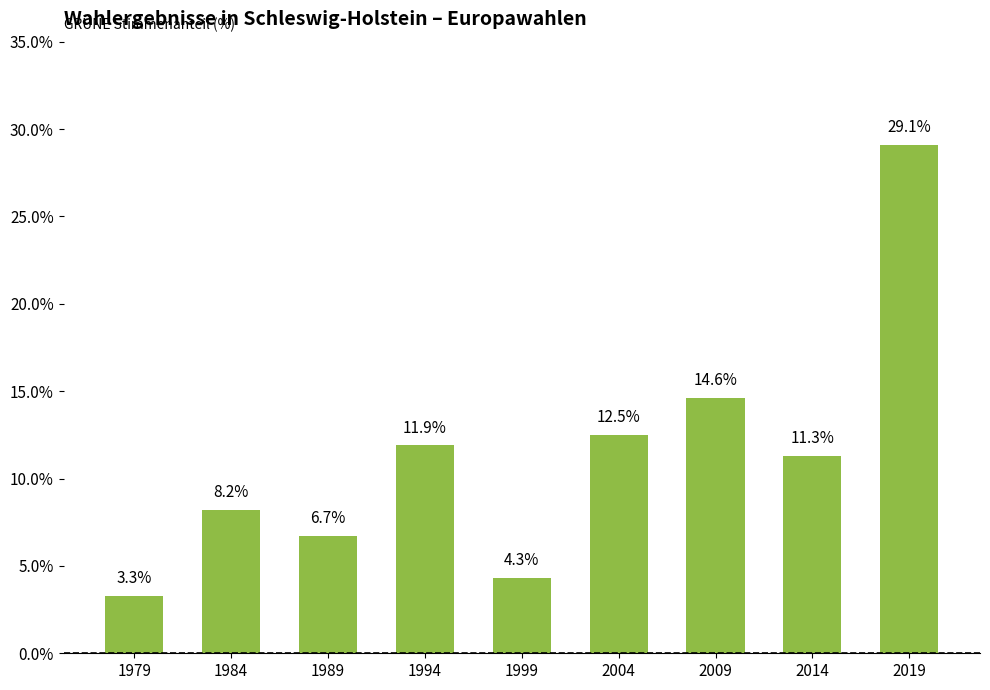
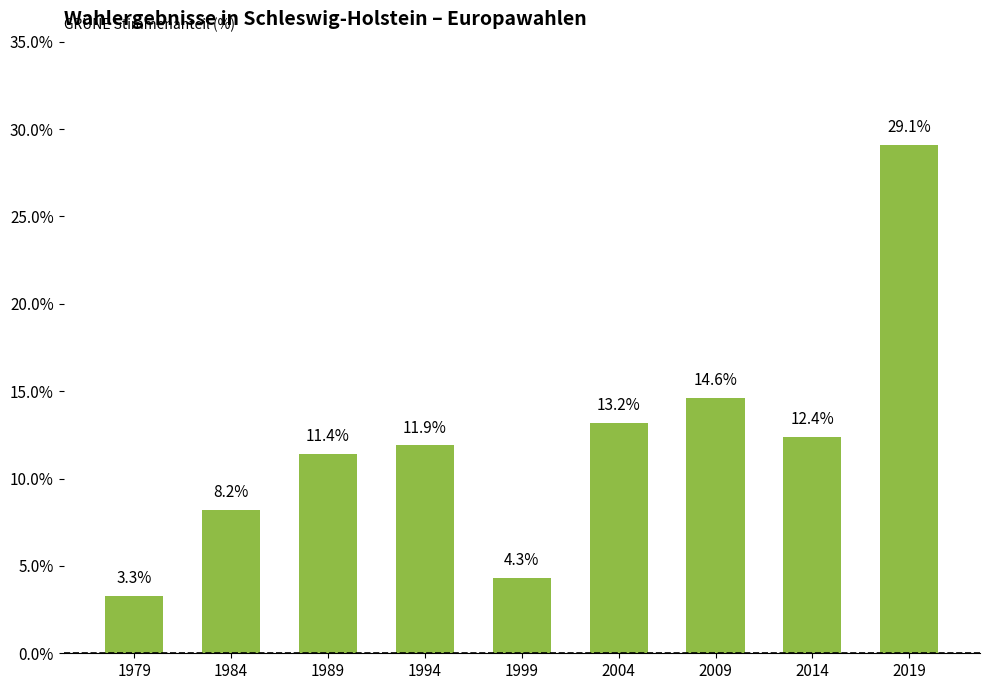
1989: 6.7% -> 11.4%
2004: 12.5% -> 13.2%
2014: 11.3% -> 12.4%
